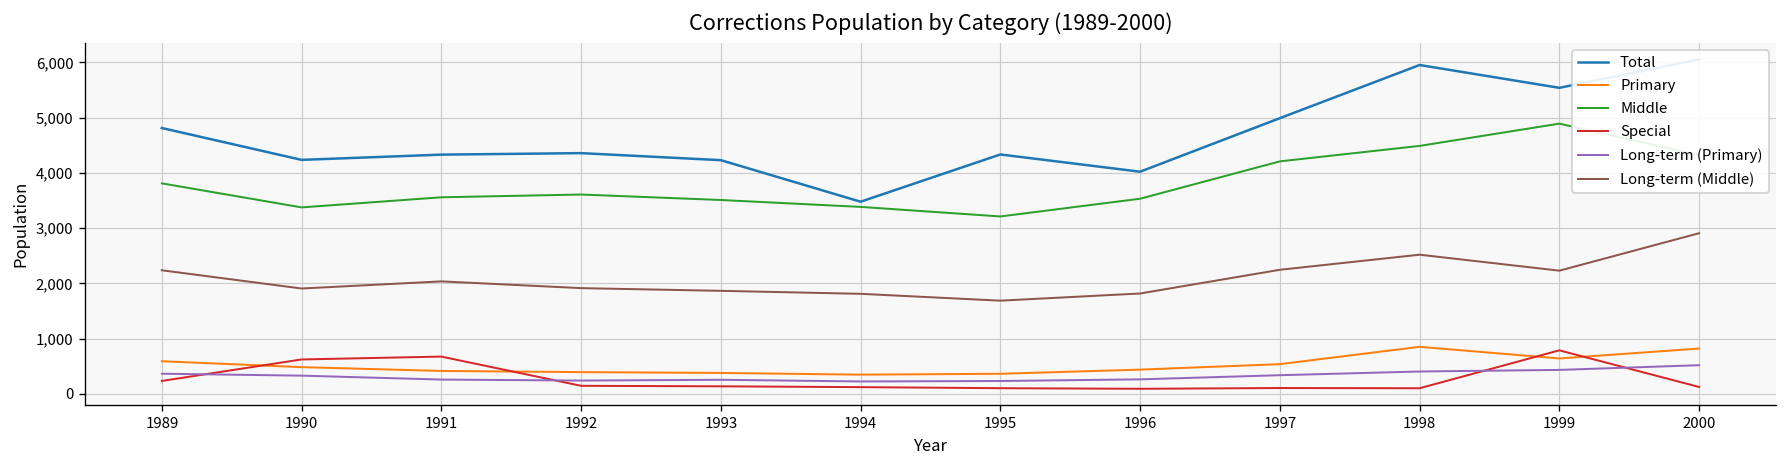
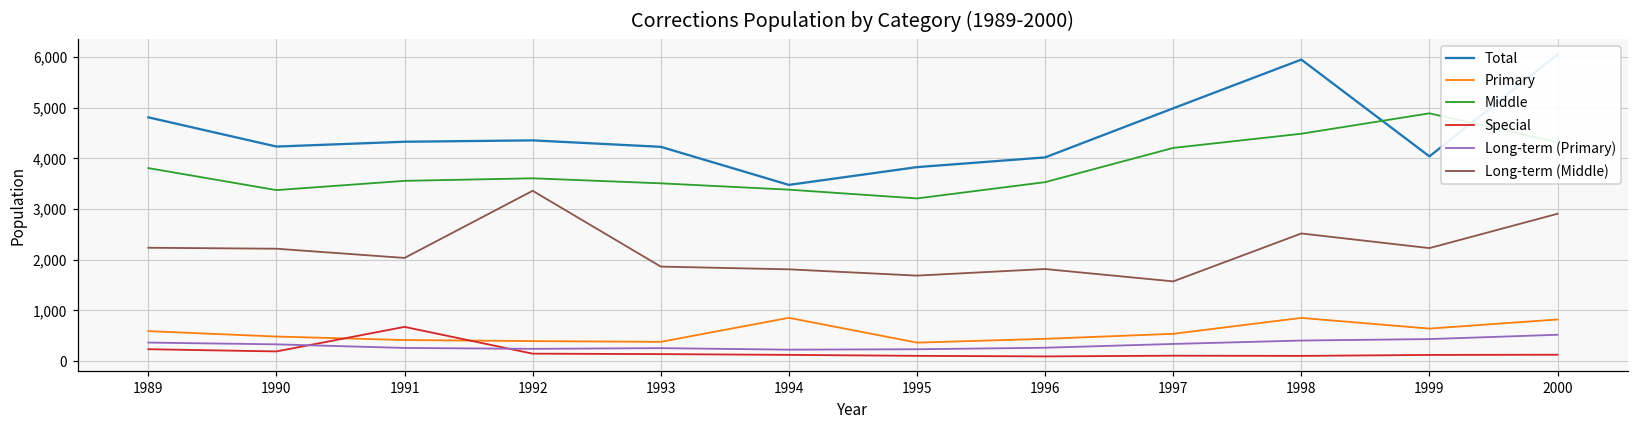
Special, 1990: 600 -> 200
Long-term (Middle), 1990: 1,900 -> 2,200
Long-term (Middle), 1992: 1,900 -> 3,400
Primary, 1994: 300 -> 900
Total, 1995: 4,300 -> 3,800
Long-term (Middle), 1997: 2,200 -> 1,600
Total, 1999: 5,500 -> 4,000
Special, 1999: 800 -> 100
